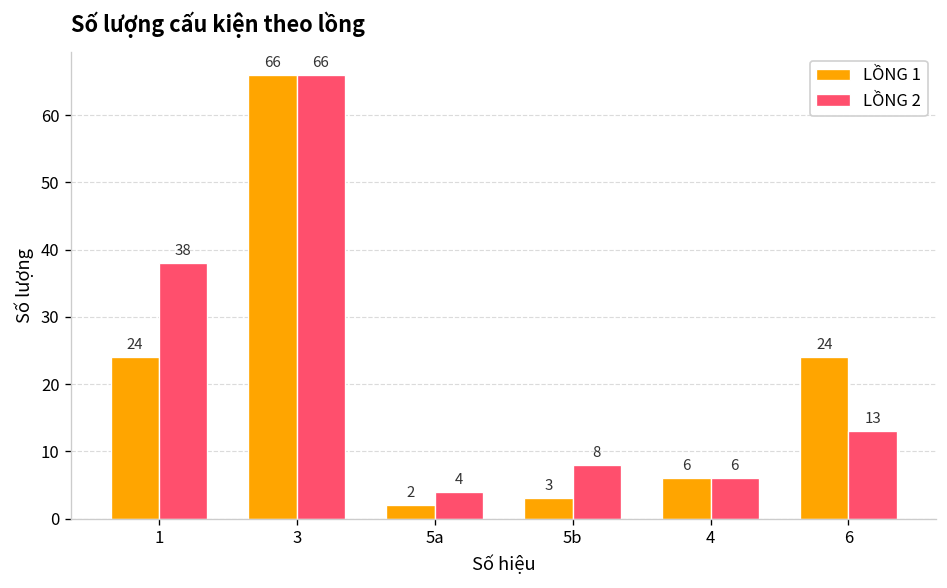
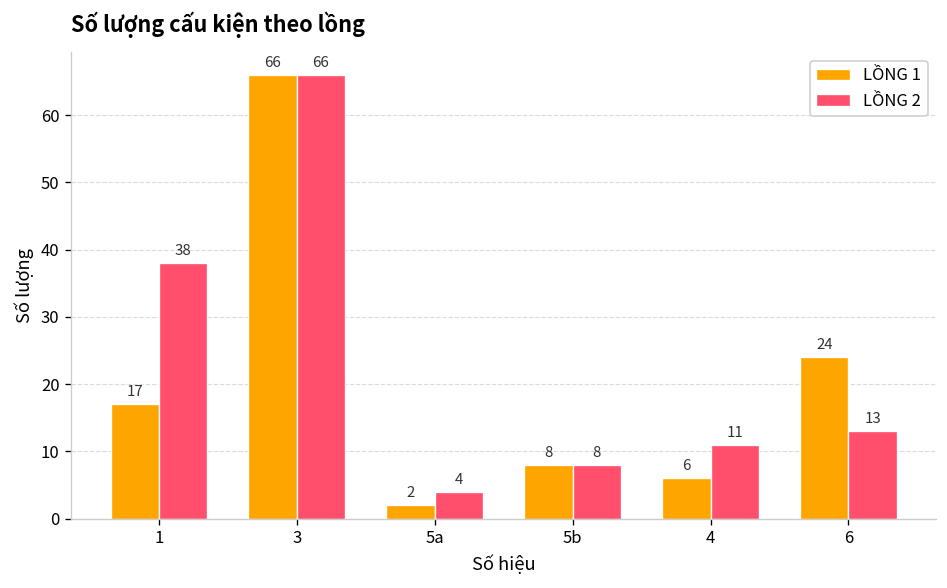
LỒNG 1, 1: 24 -> 17
LỒNG 1, 5b: 3 -> 8
LỒNG 2, 4: 6 -> 11
